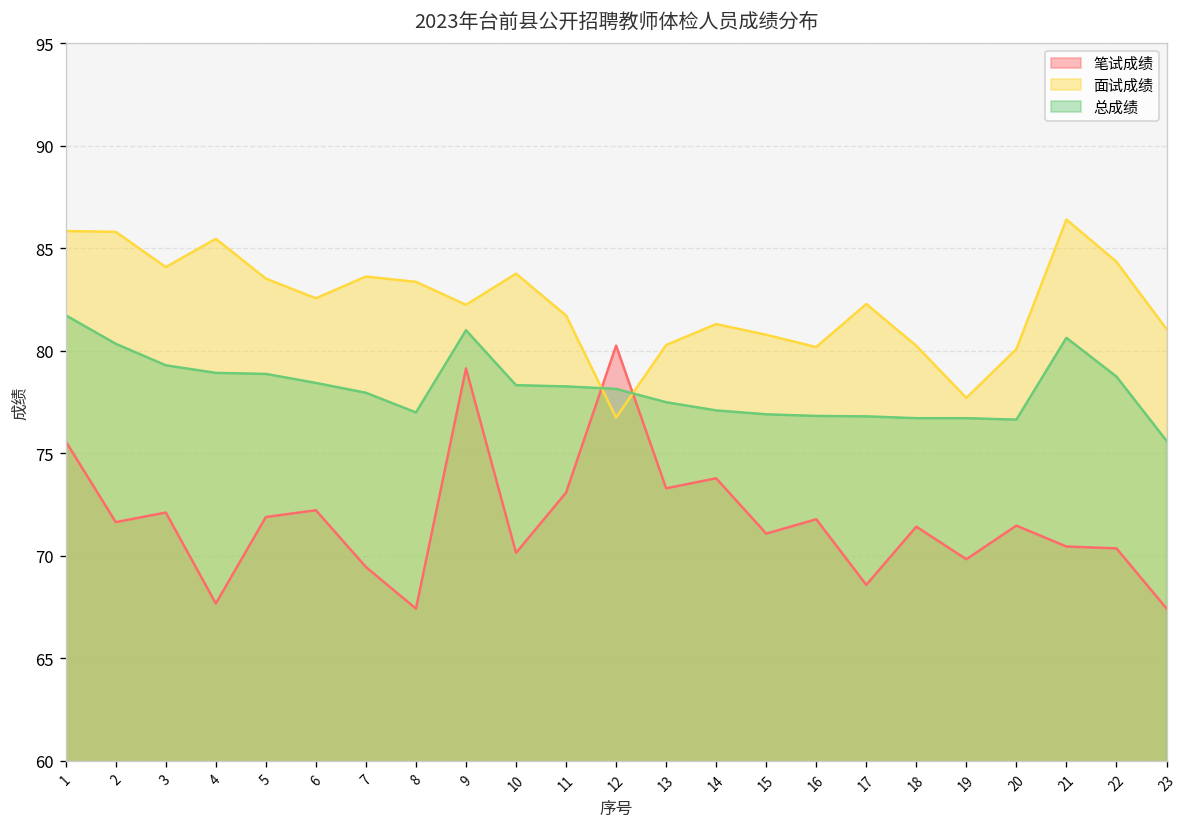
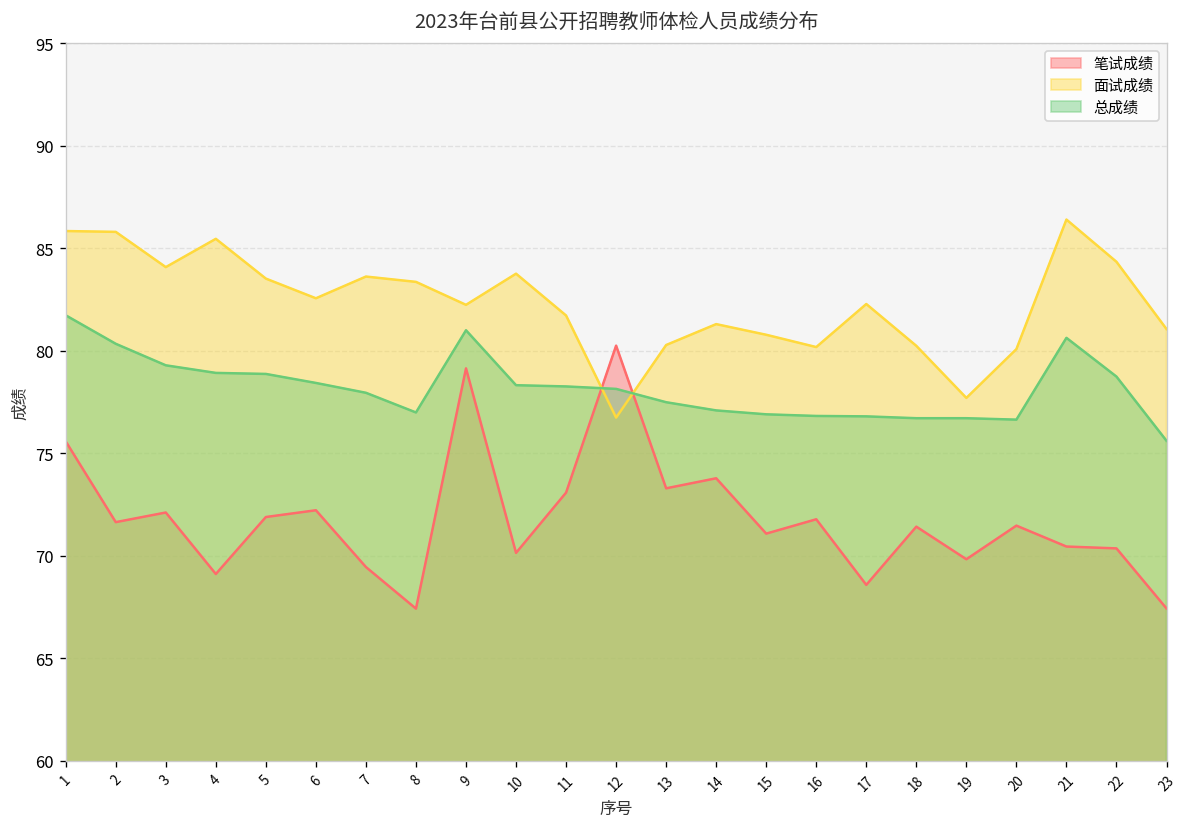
笔试成绩, 4: 67.7 -> 69.1
